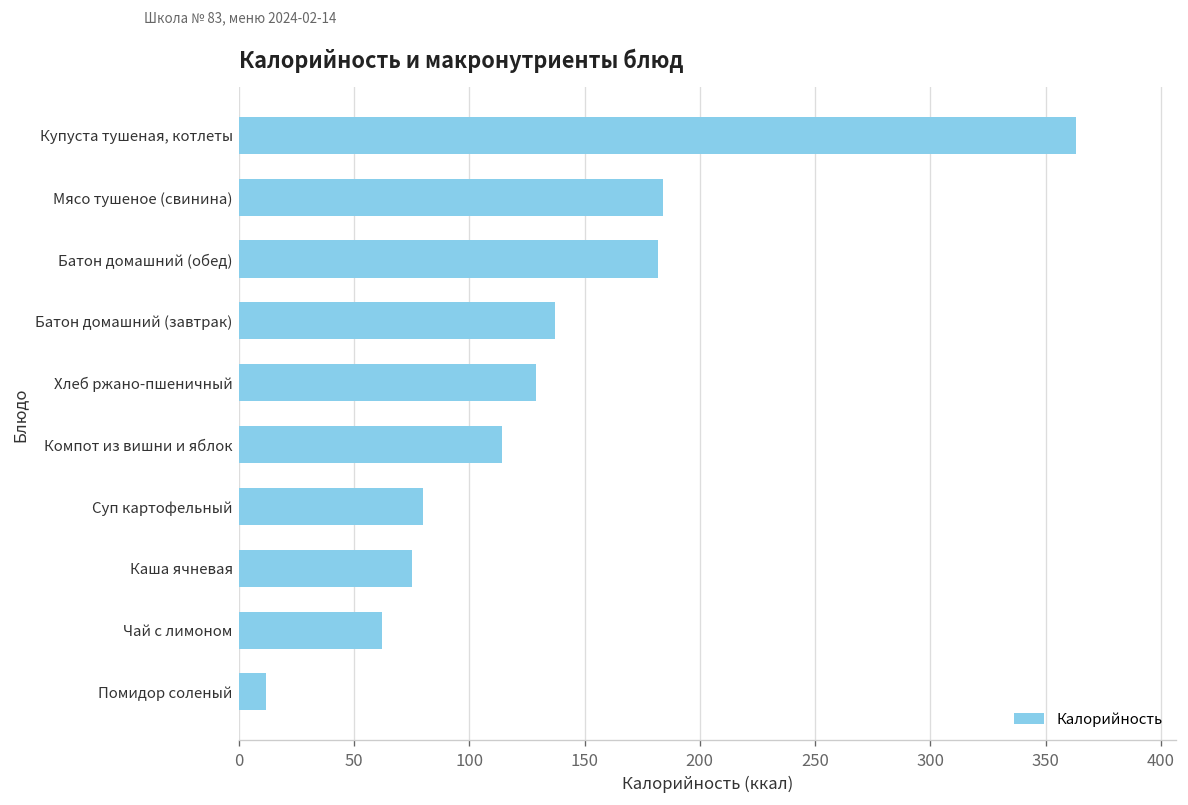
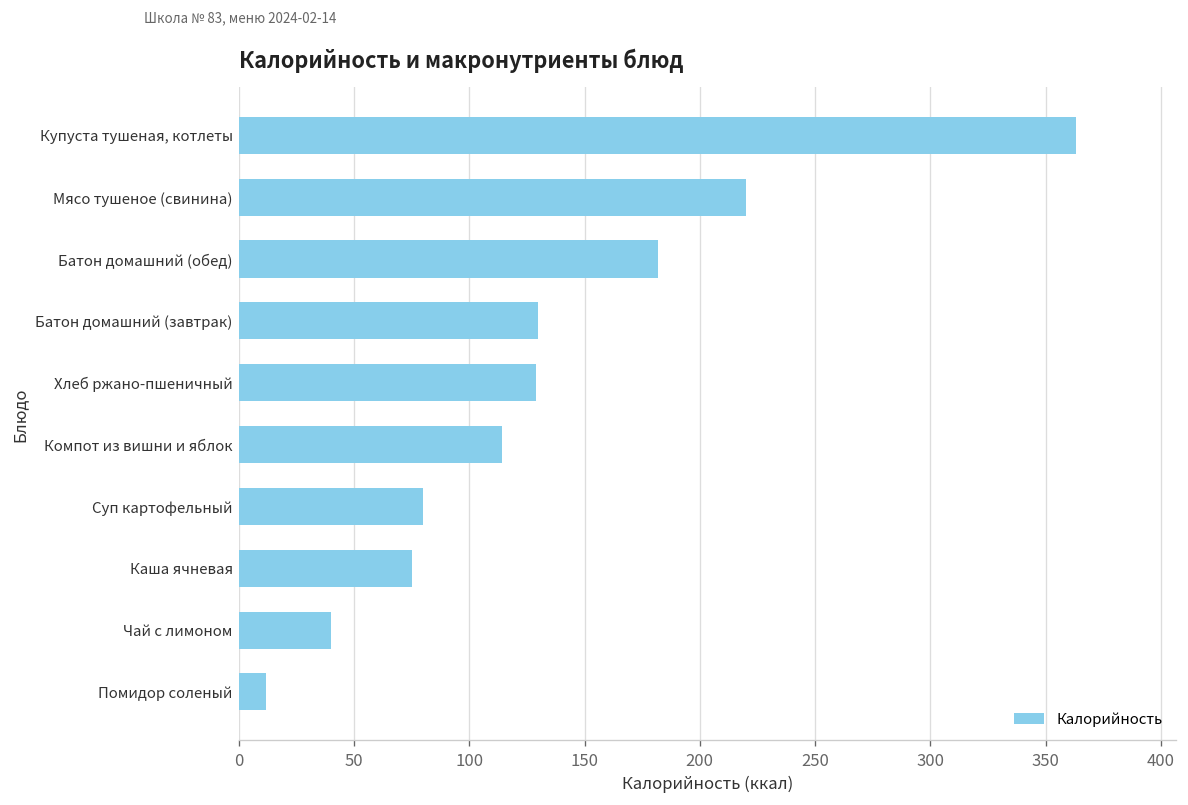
Мясо тушеное (свинина): 184 -> 220
Батон домашний (завтрак): 137 -> 130
Чай с лимоном: 62 -> 40
